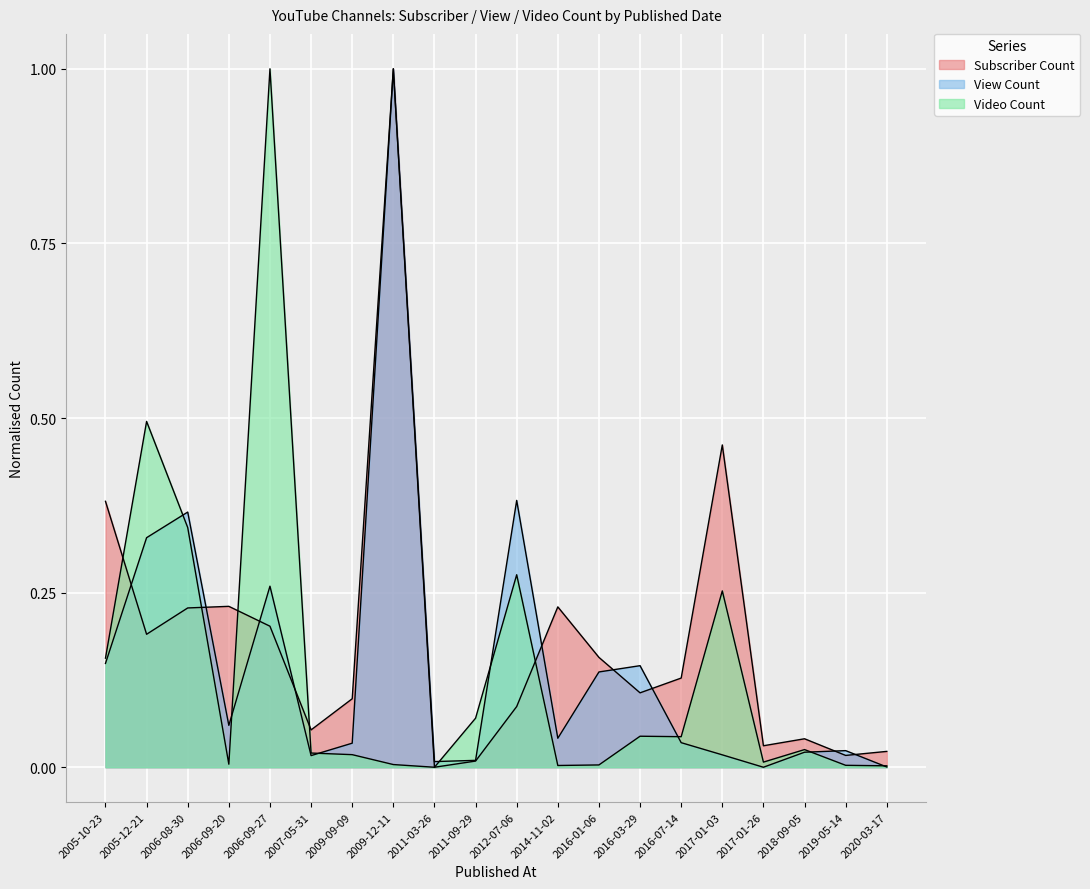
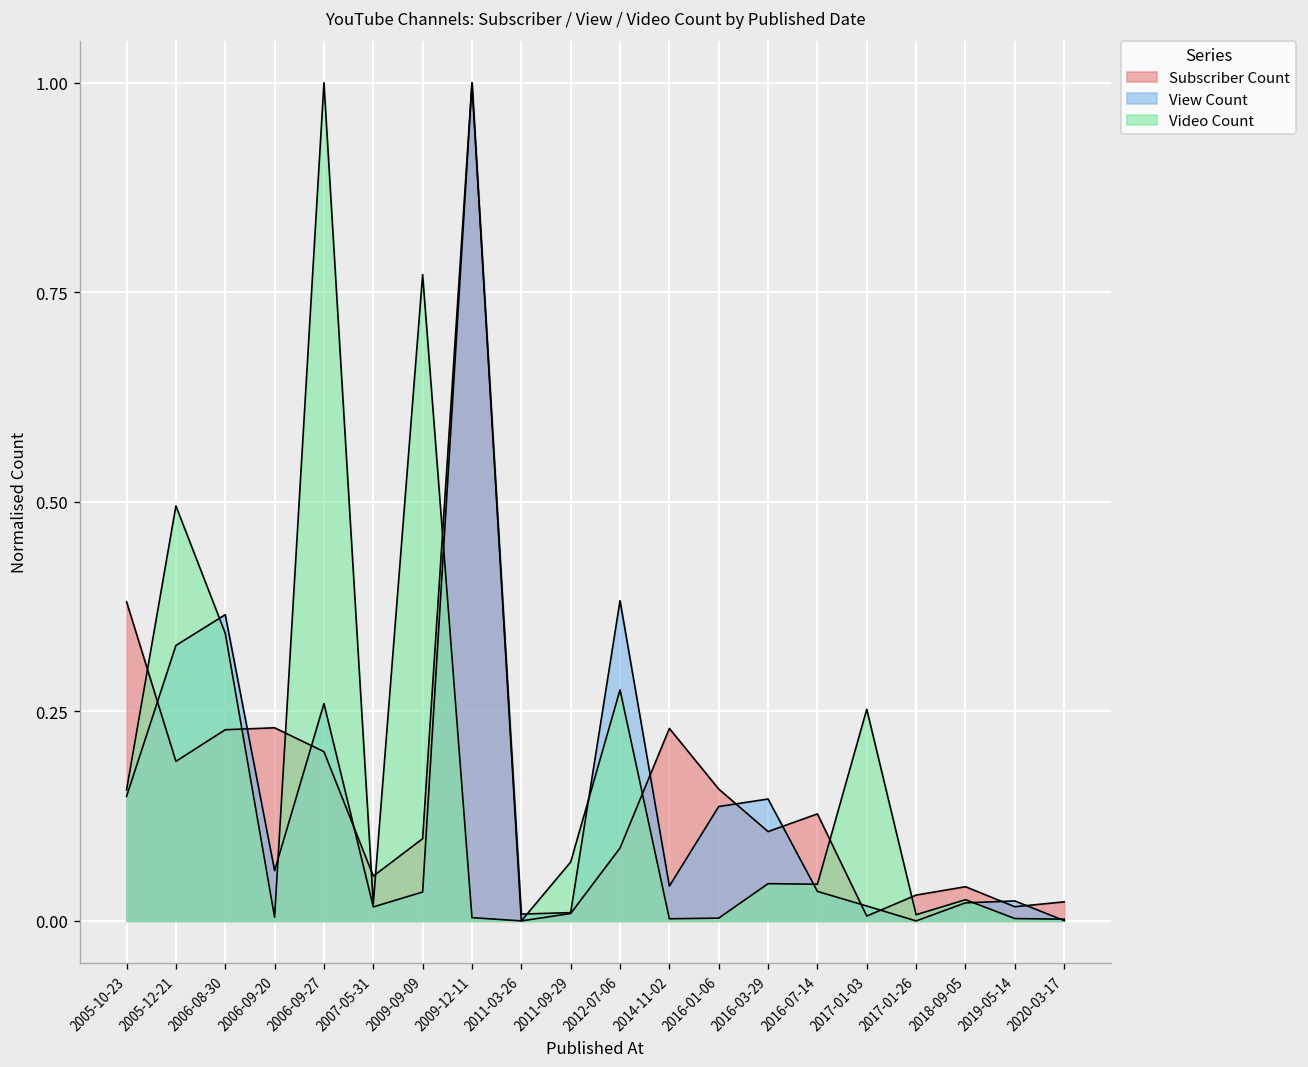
Video Count, 2009-09-09: 0.02 -> 0.77
Subscriber Count, 2017-01-03: 0.46 -> 0.01
